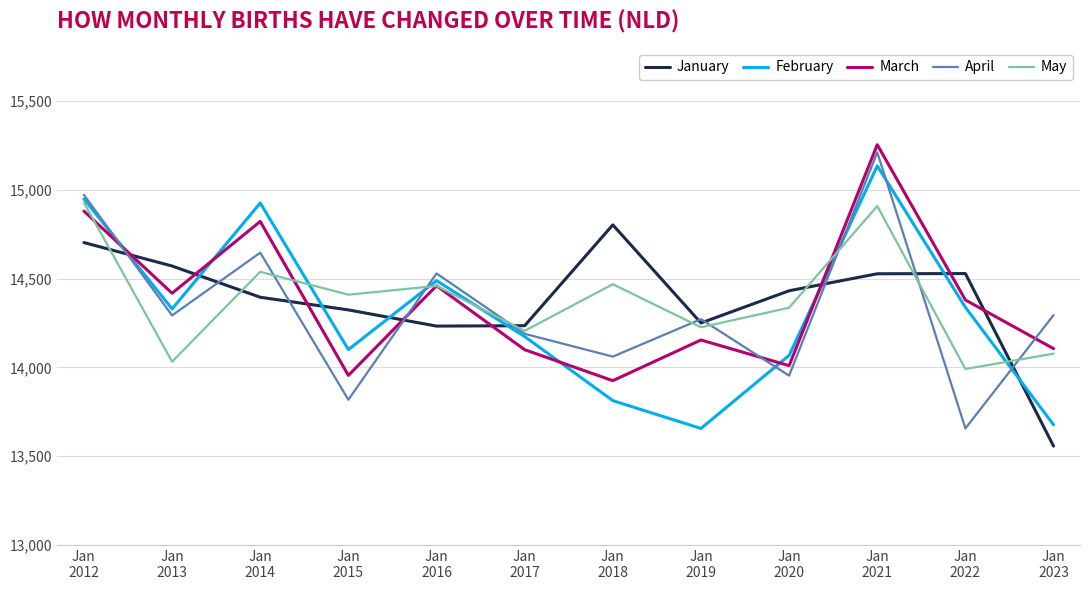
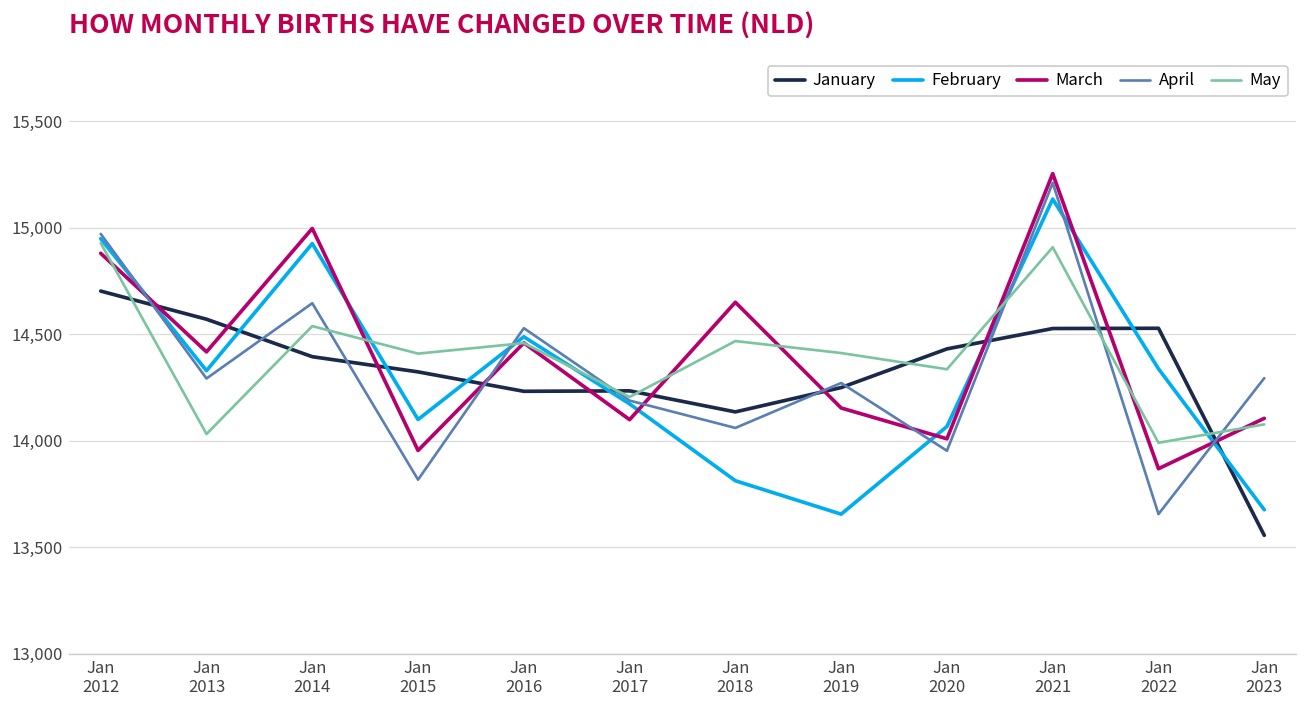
March, Jan 2014: 14,820 -> 15,000
January, Jan 2018: 14,800 -> 14,140
March, Jan 2018: 13,930 -> 14,650
May, Jan 2019: 14,230 -> 14,410
March, Jan 2022: 14,380 -> 13,870
